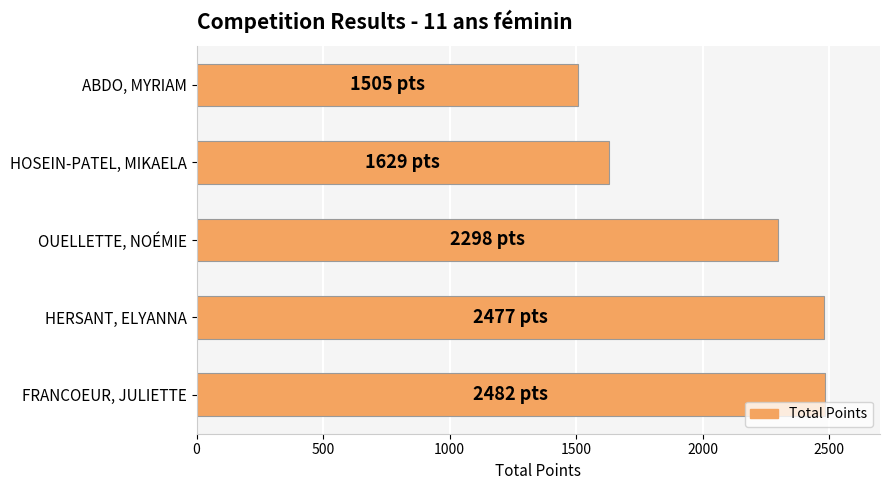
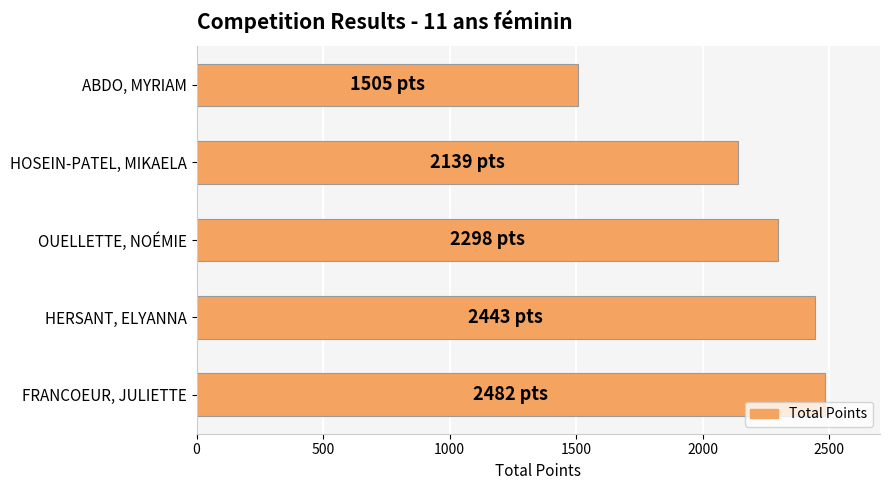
HOSEIN-PATEL, MIKAELA: 1629 -> 2139
HERSANT, ELYANNA: 2477 -> 2443
